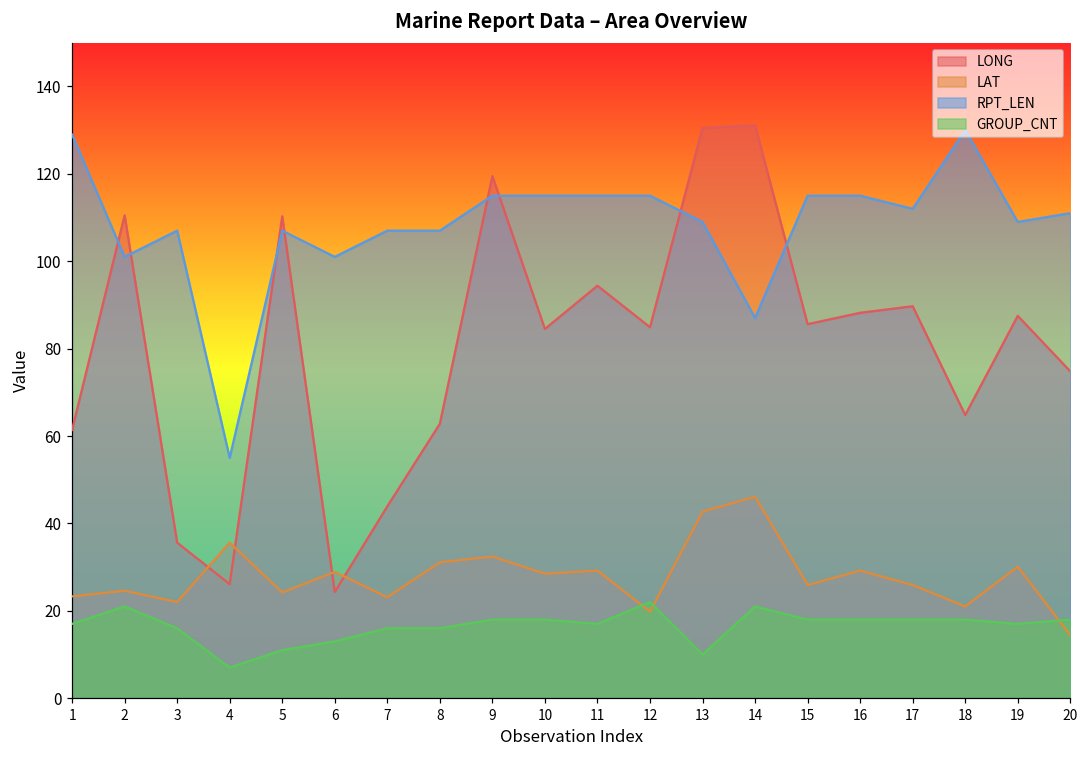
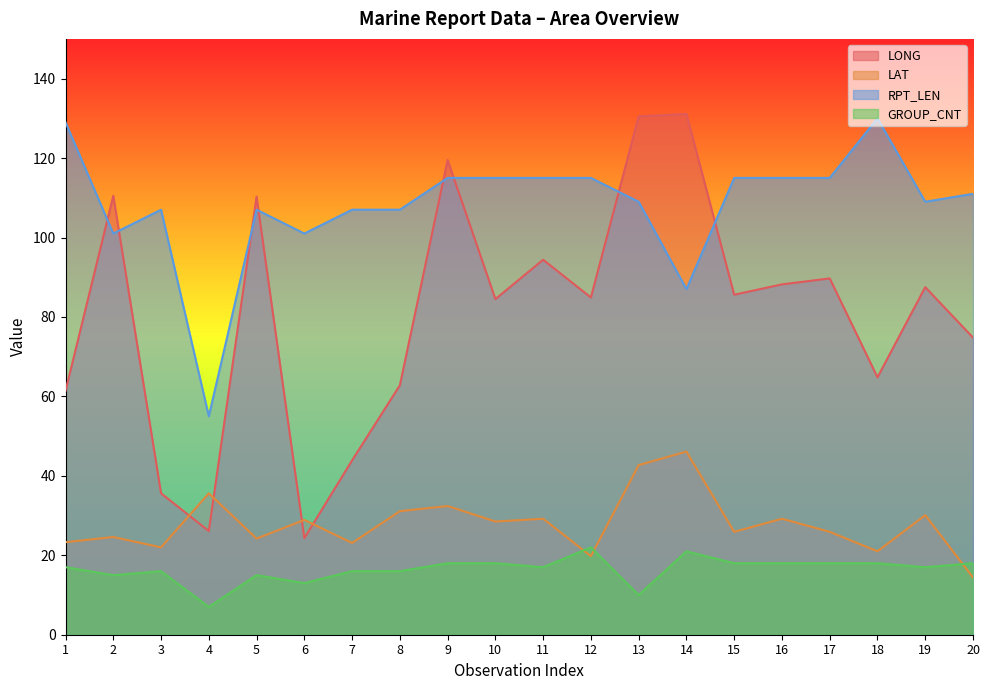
GROUP_CNT, 2: 21 -> 15
GROUP_CNT, 5: 11 -> 15
RPT_LEN, 17: 112 -> 115
